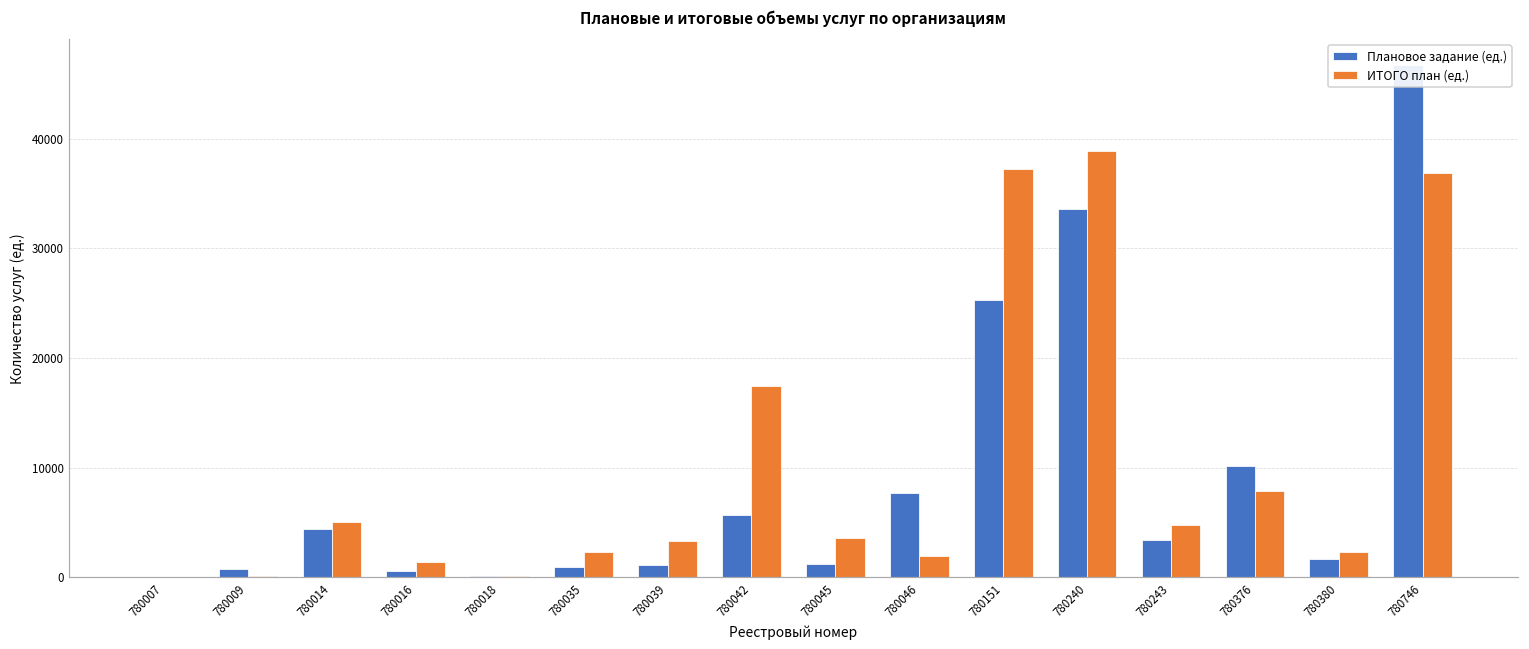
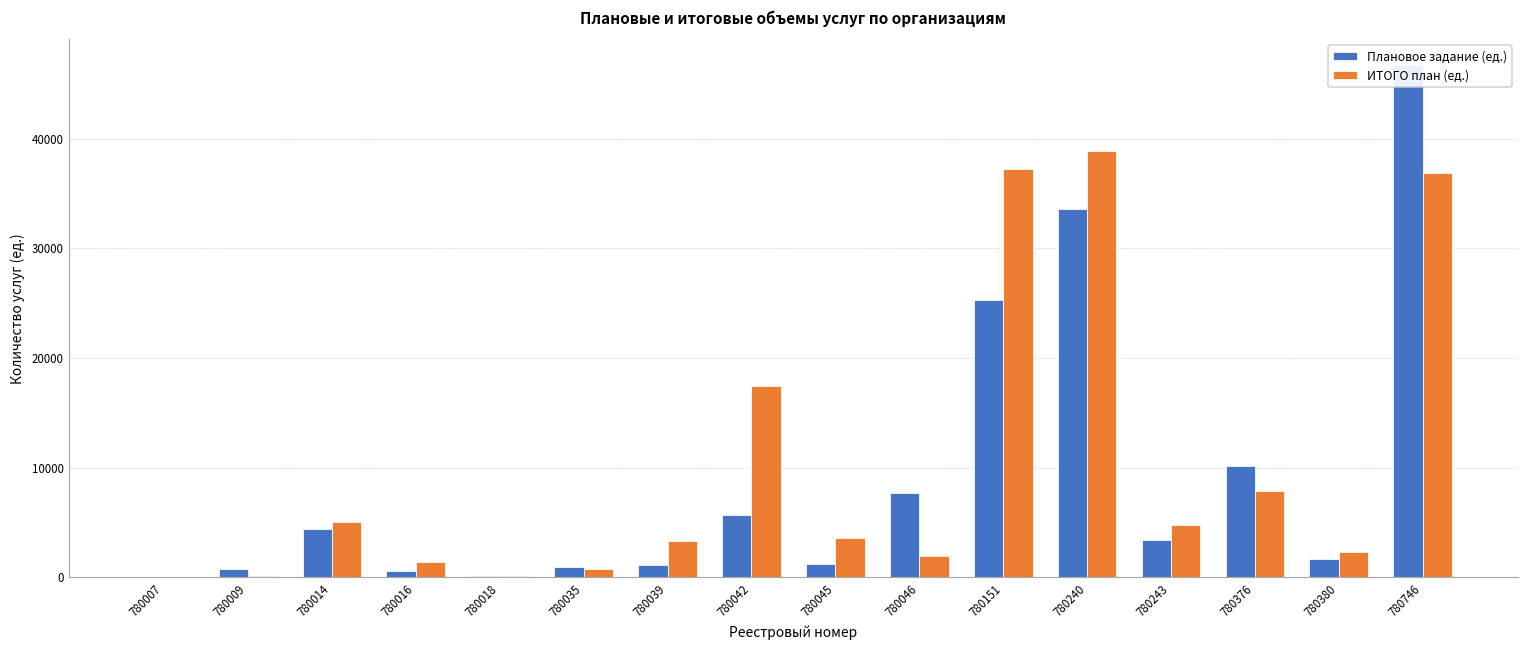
ИТОГО план (ед.), 780035: 2000 -> 1000
